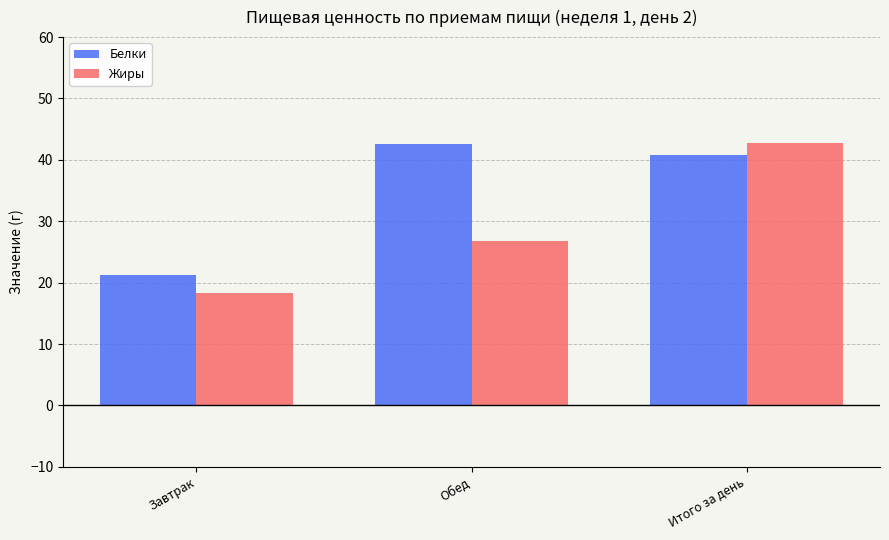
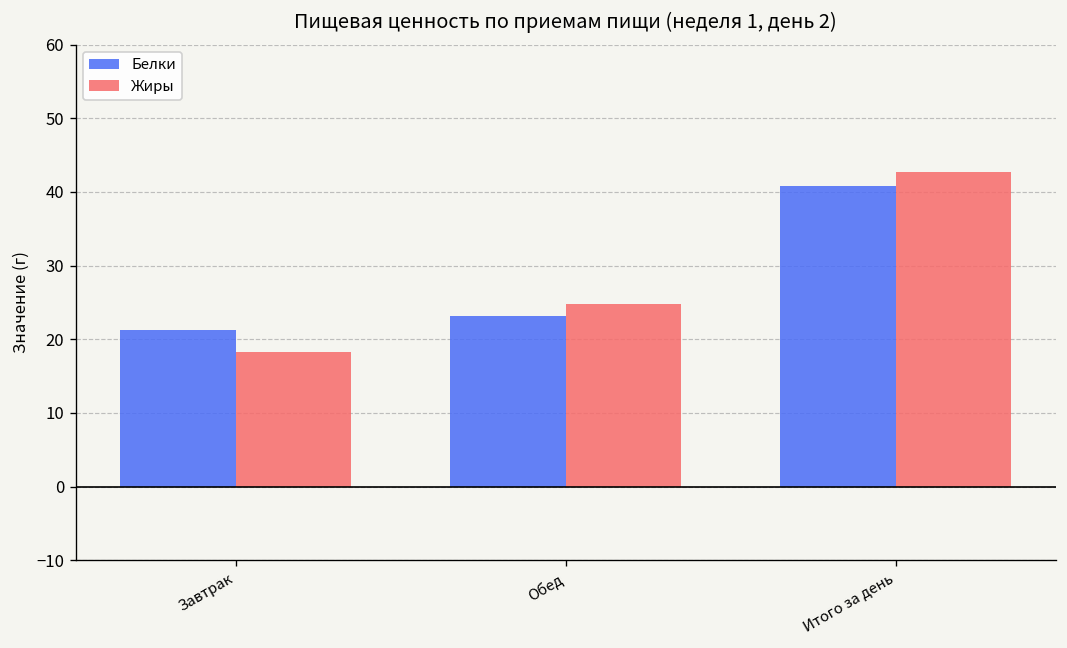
Белки, Обед: 43 -> 23
Жиры, Обед: 27 -> 25
